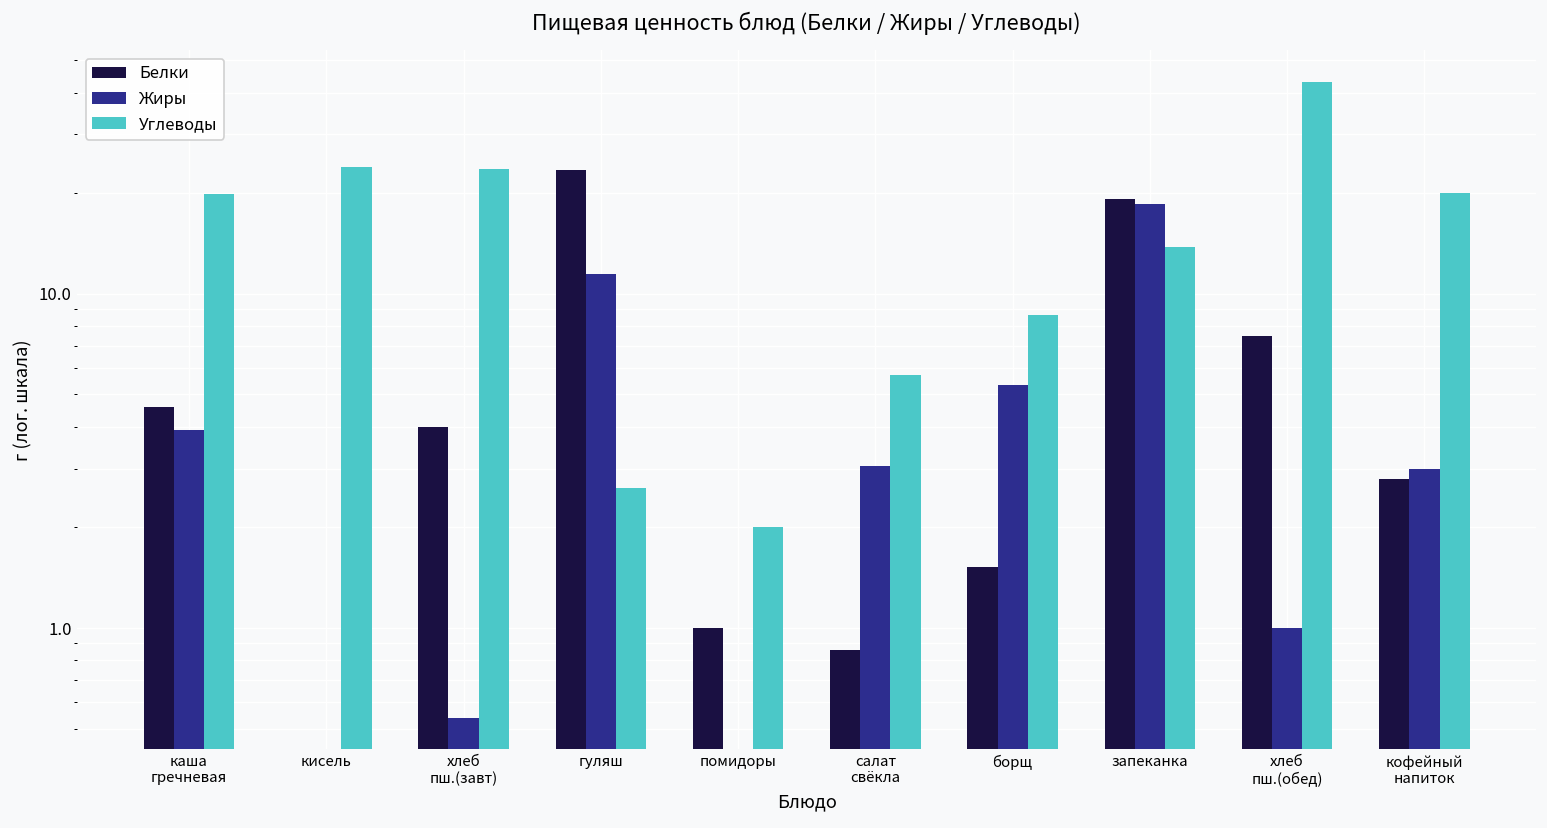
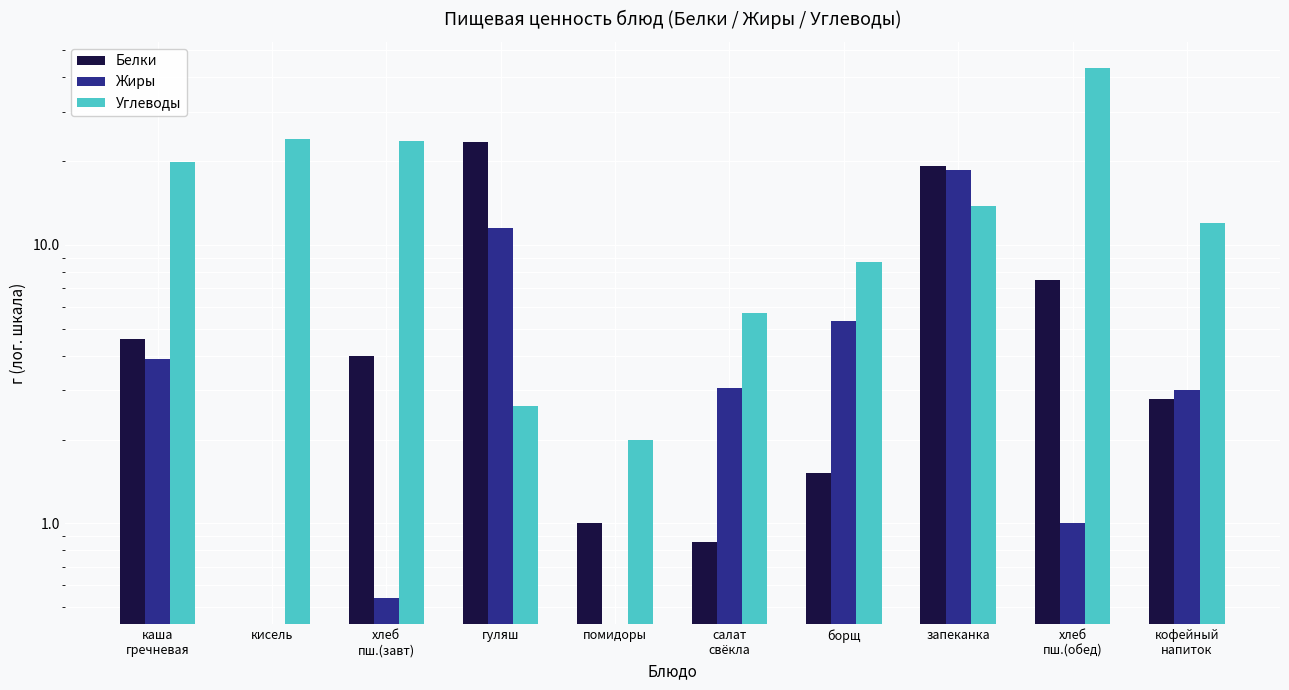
Углеводы, кофейный напиток: 20 -> 12
